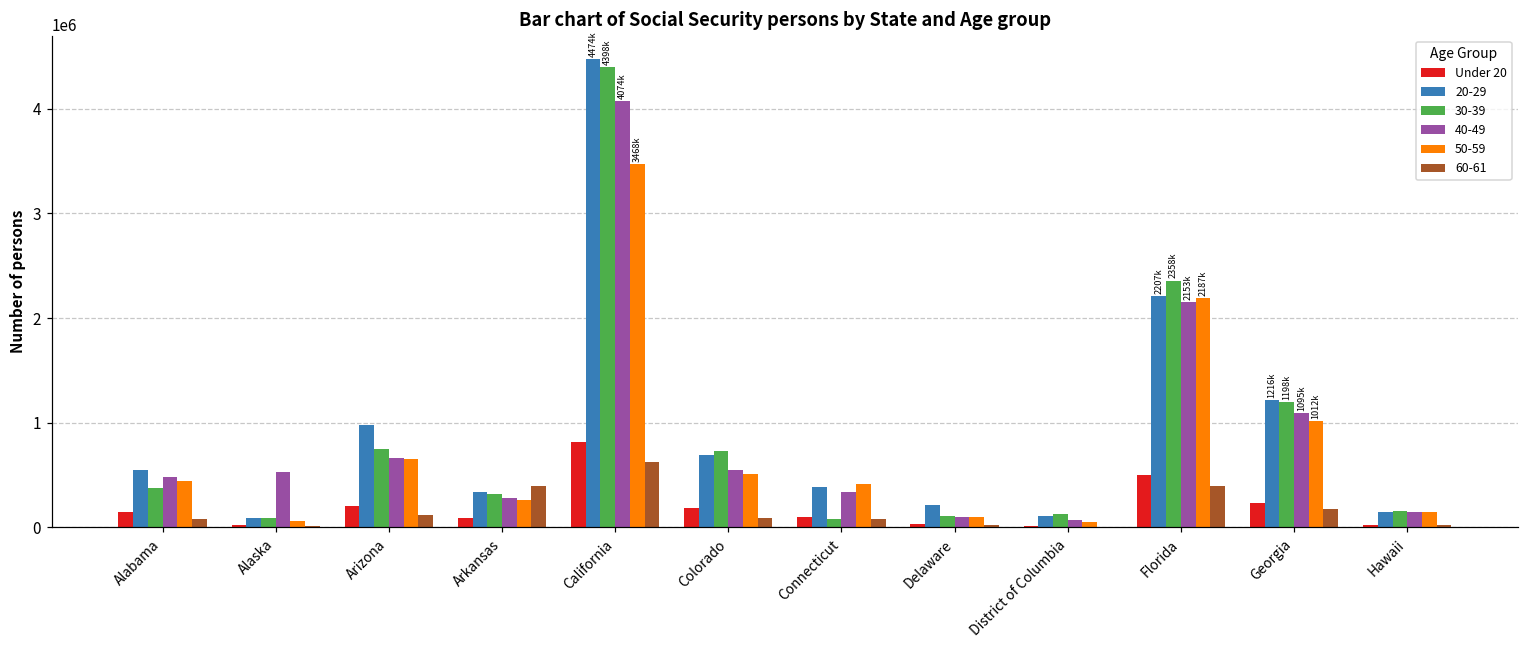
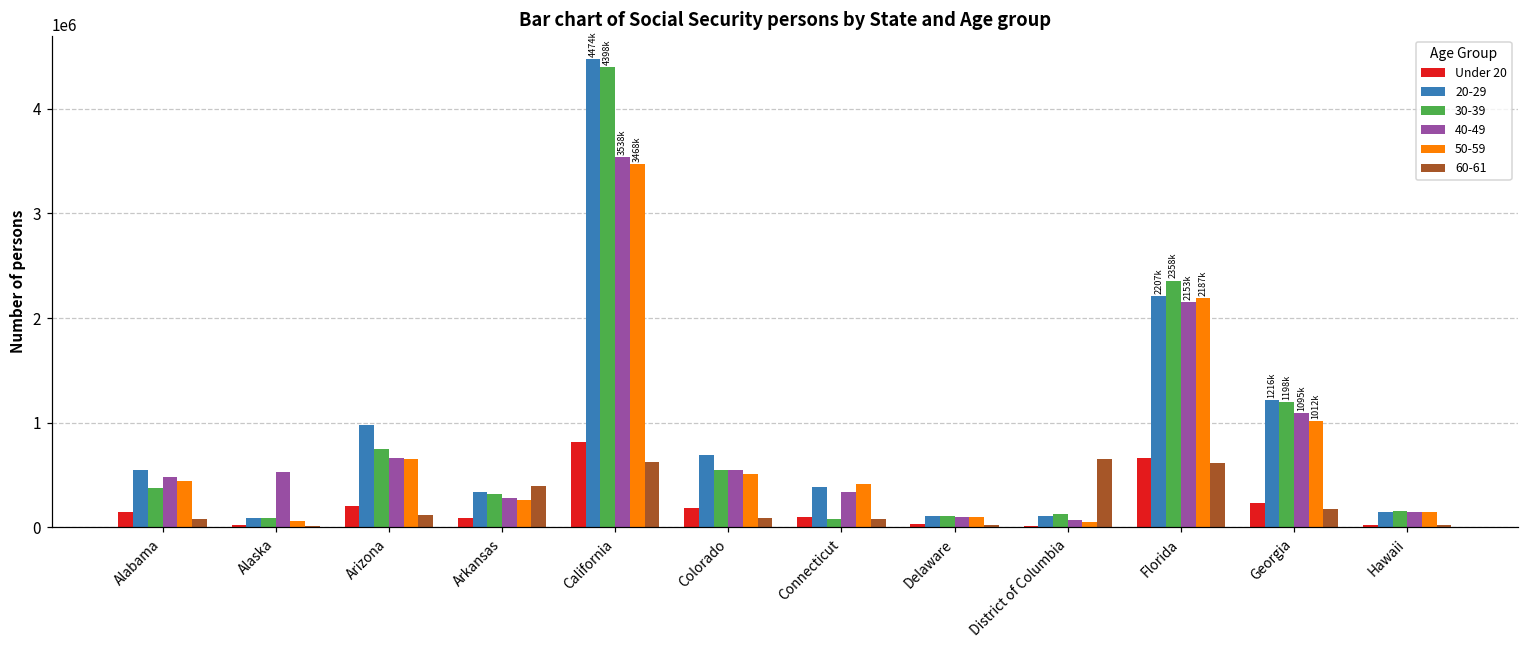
40-49, California: 4074k -> 3538k
30-39, Colorado: 700000 -> 600000
20-29, Delaware: 200000 -> 100000
60-61, District of Columbia: 0 -> 600000
Under 20, Florida: 500000 -> 700000
60-61, Florida: 400000 -> 600000
